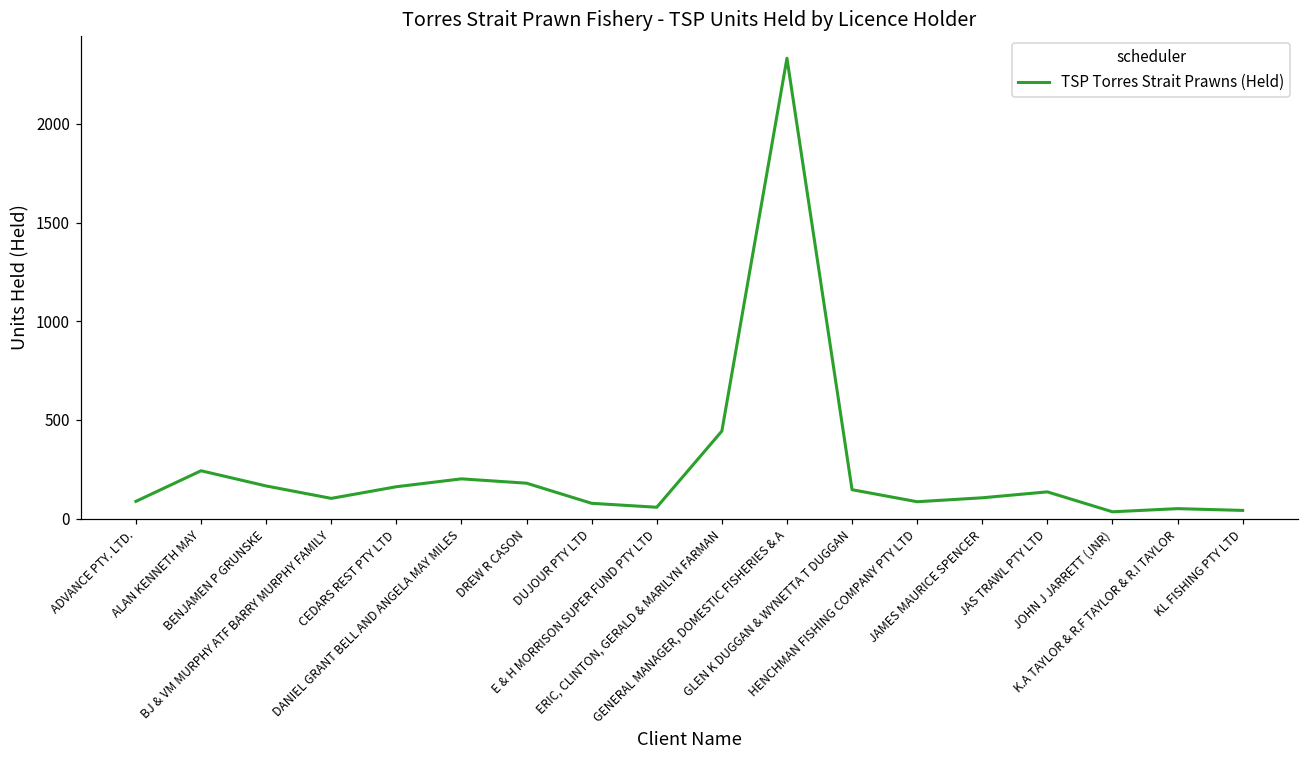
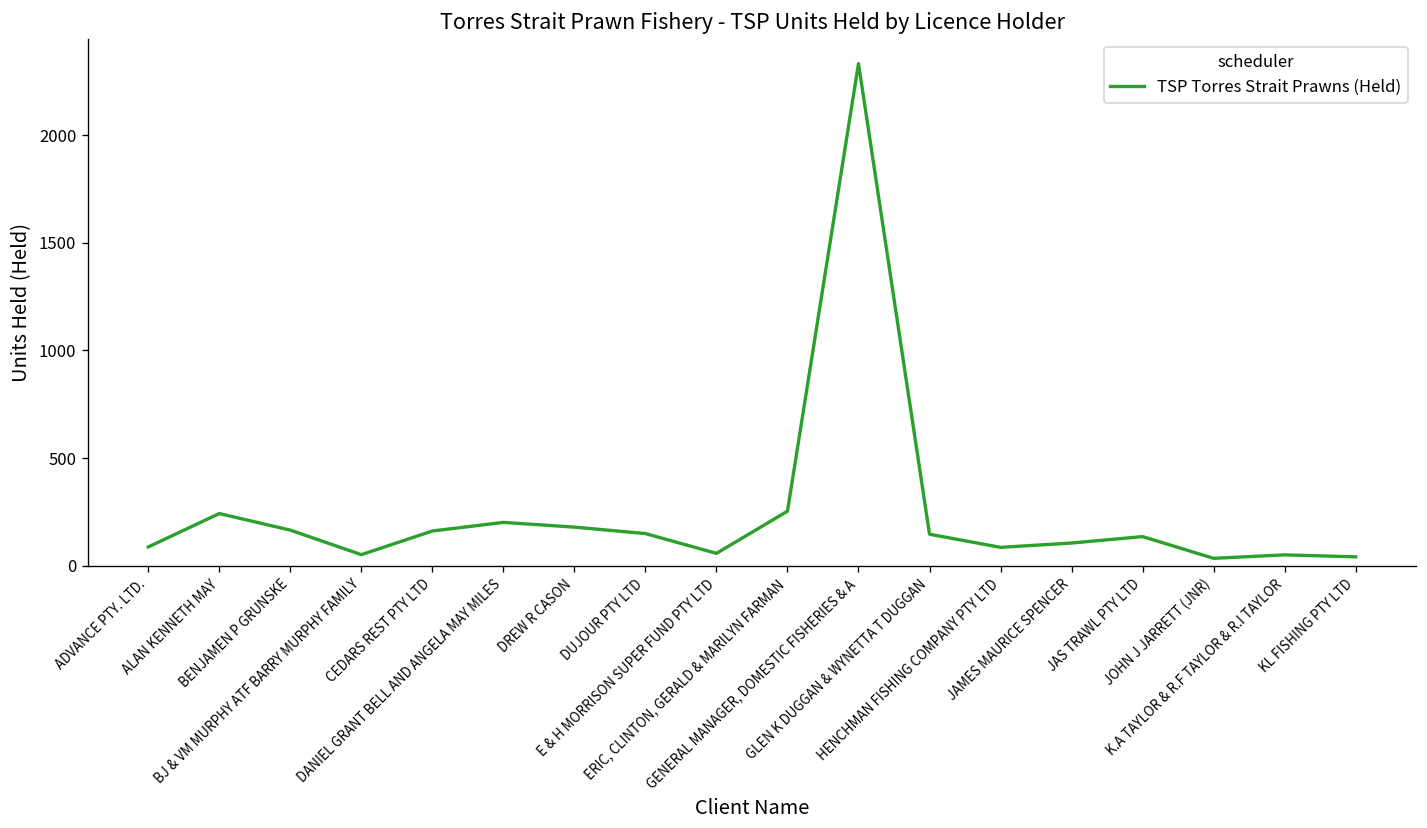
BJ & VM MURPHY ATF BARRY MURPHY FAMILY: 100 -> 50
DUJOUR PTY LTD: 80 -> 150
ERIC, CLINTON, GERALD & MARILYN FARMAN: 440 -> 250
